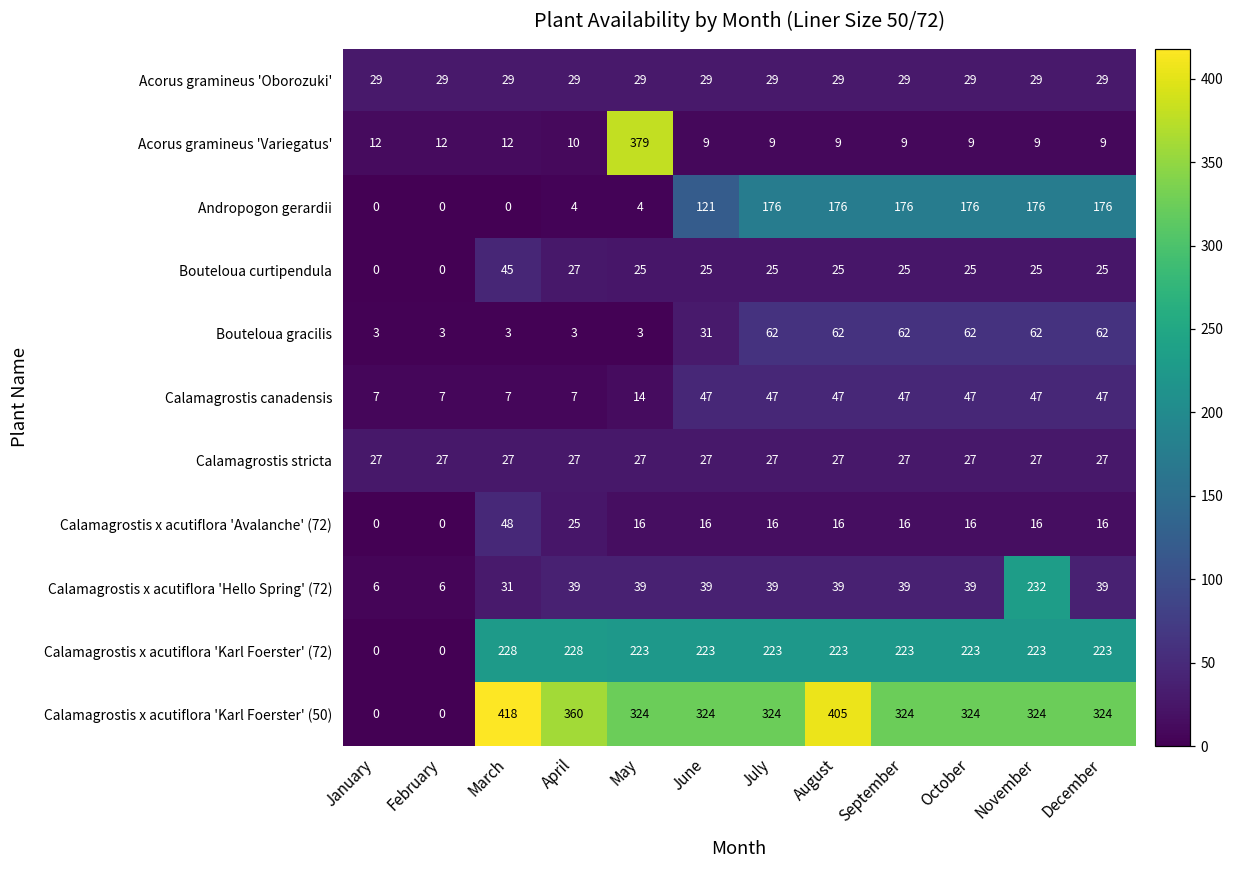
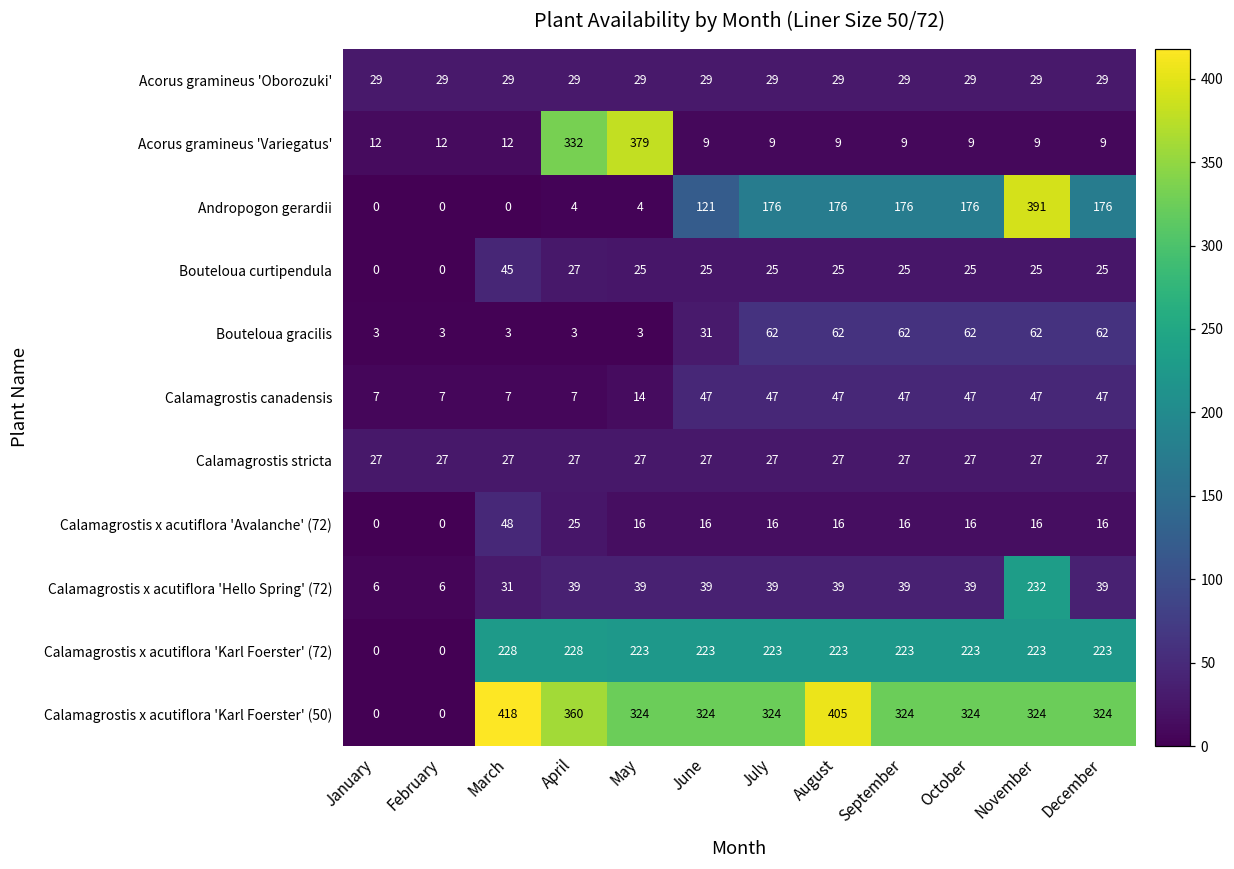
Acorus gramineus 'Variegatus', April: 10 -> 332
Andropogon gerardii, November: 176 -> 391
